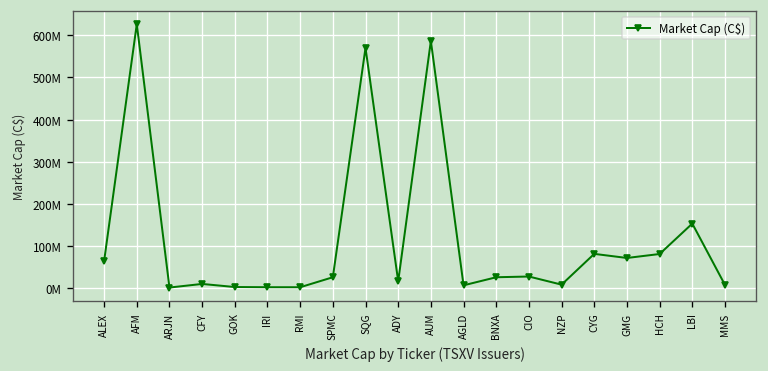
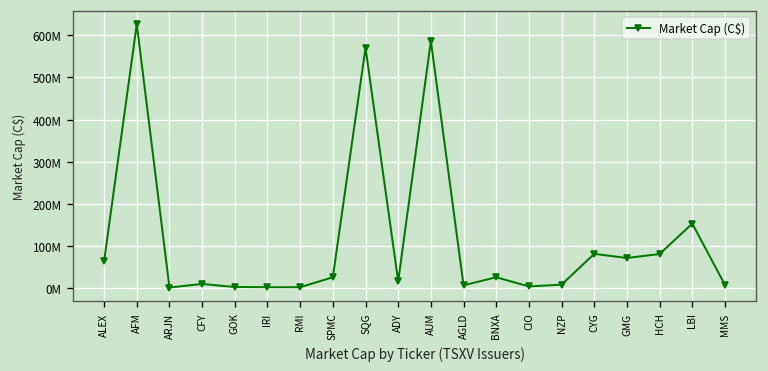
CIO: 30000000 -> 0
